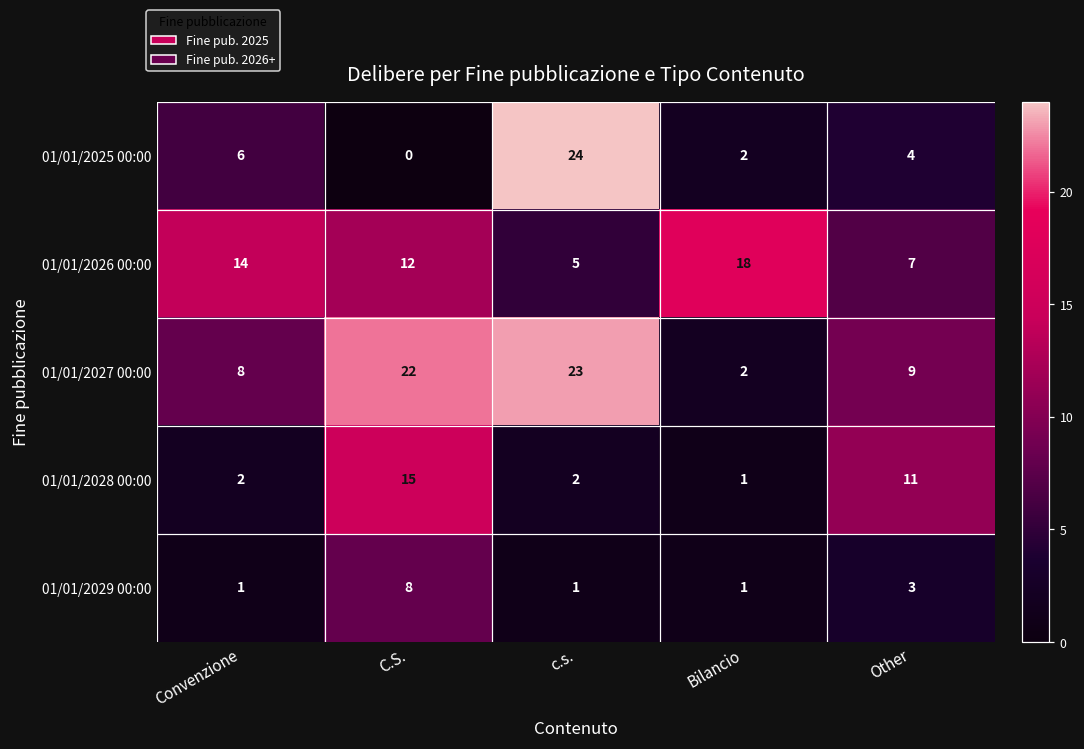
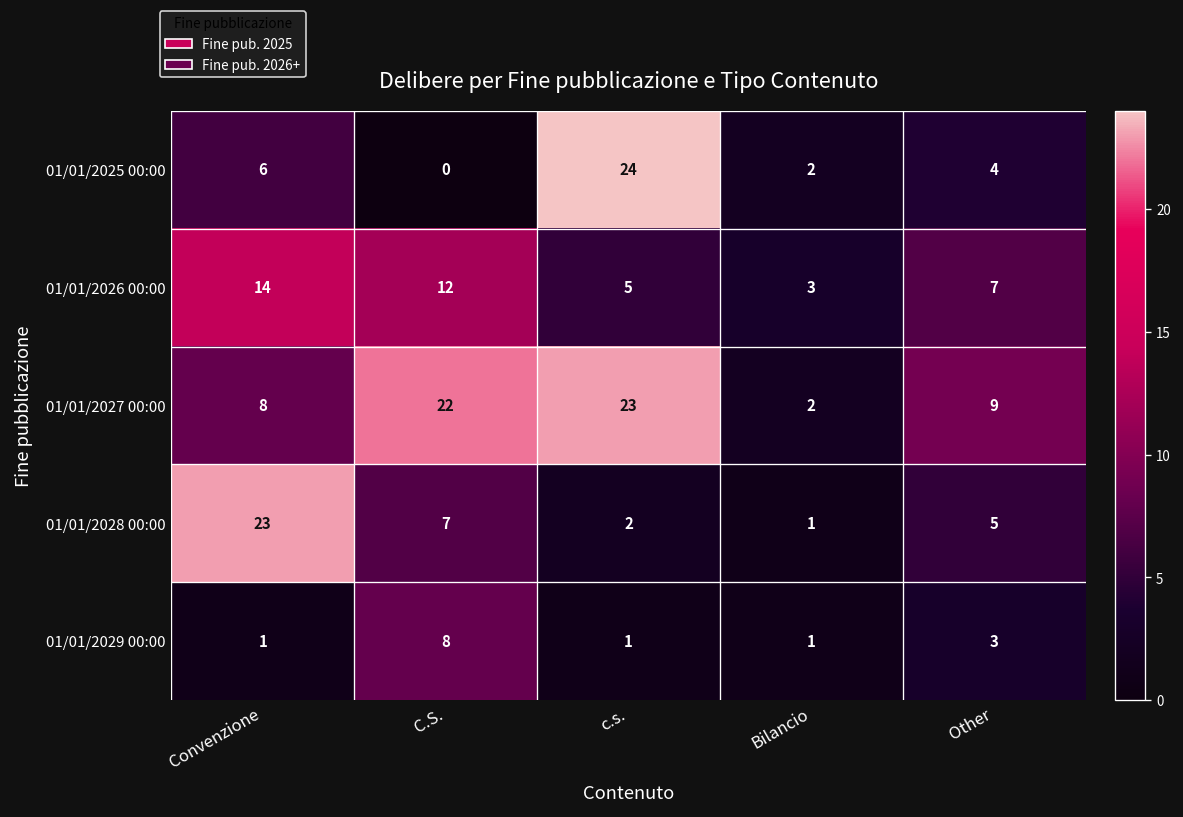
01/01/2026 00:00, Bilancio: 18 -> 3
01/01/2028 00:00, Convenzione: 2 -> 23
01/01/2028 00:00, C.S.: 15 -> 7
01/01/2028 00:00, Other: 11 -> 5
